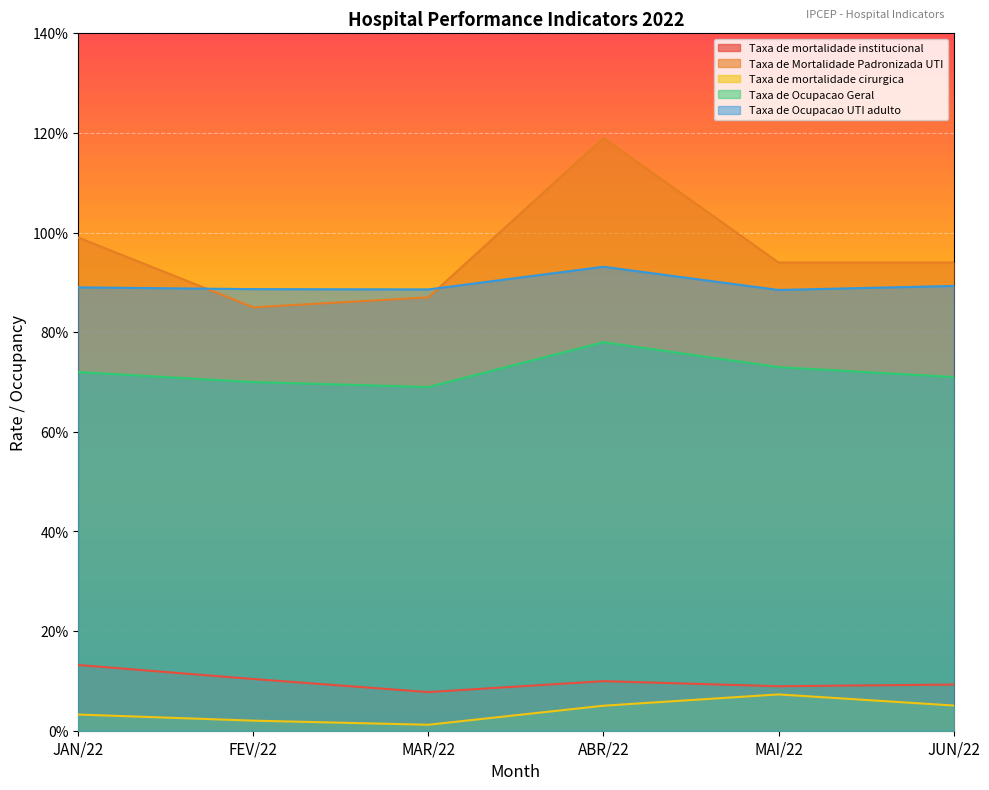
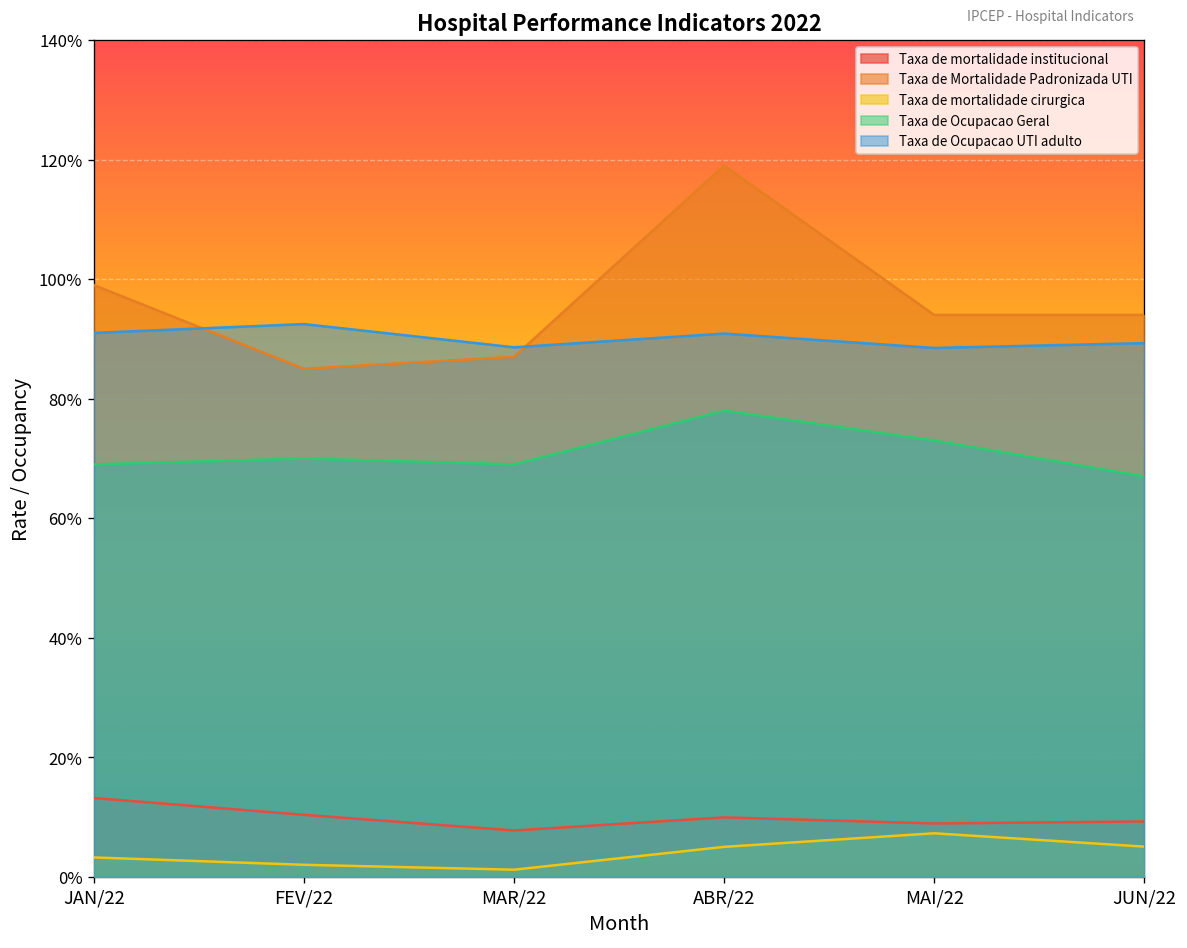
Taxa de Ocupacao Geral, JAN/22: 72% -> 69%
Taxa de Ocupacao UTI adulto, JAN/22: 89% -> 91%
Taxa de Ocupacao UTI adulto, FEV/22: 89% -> 92%
Taxa de Ocupacao UTI adulto, ABR/22: 93% -> 91%
Taxa de Ocupacao Geral, JUN/22: 71% -> 67%
